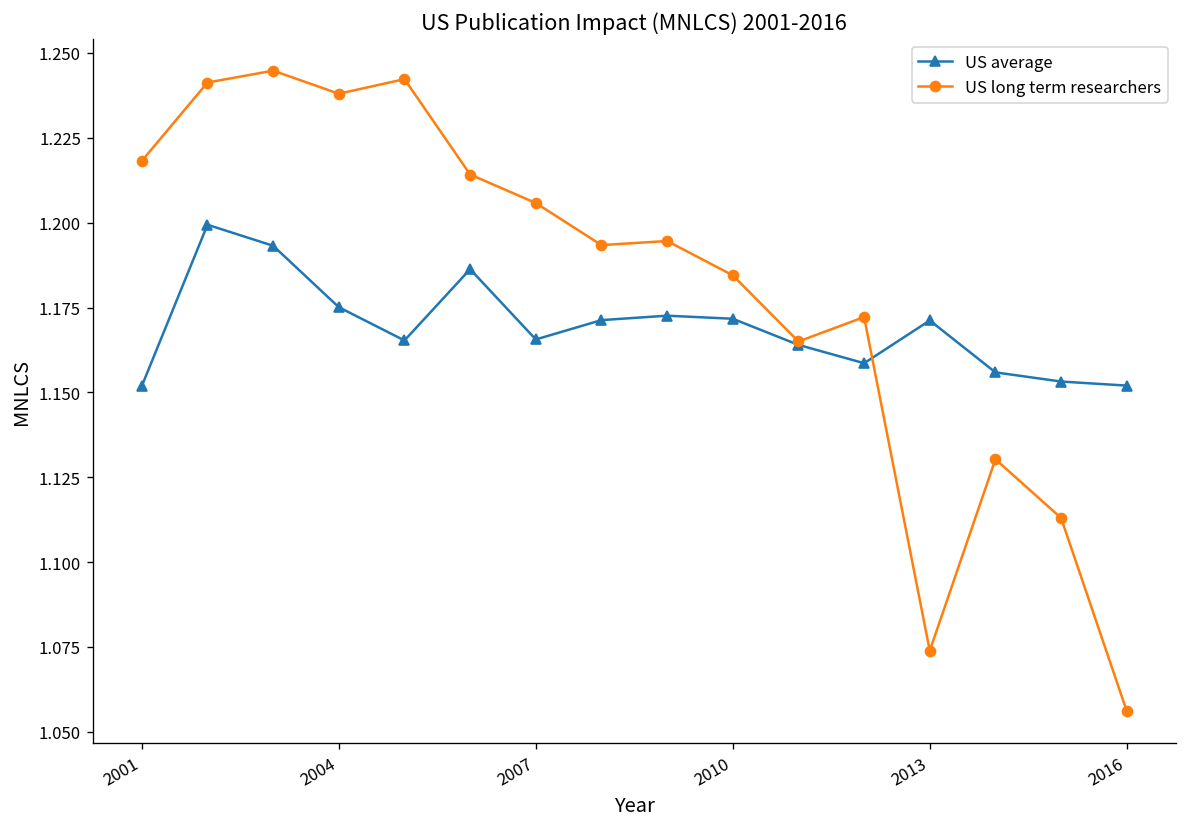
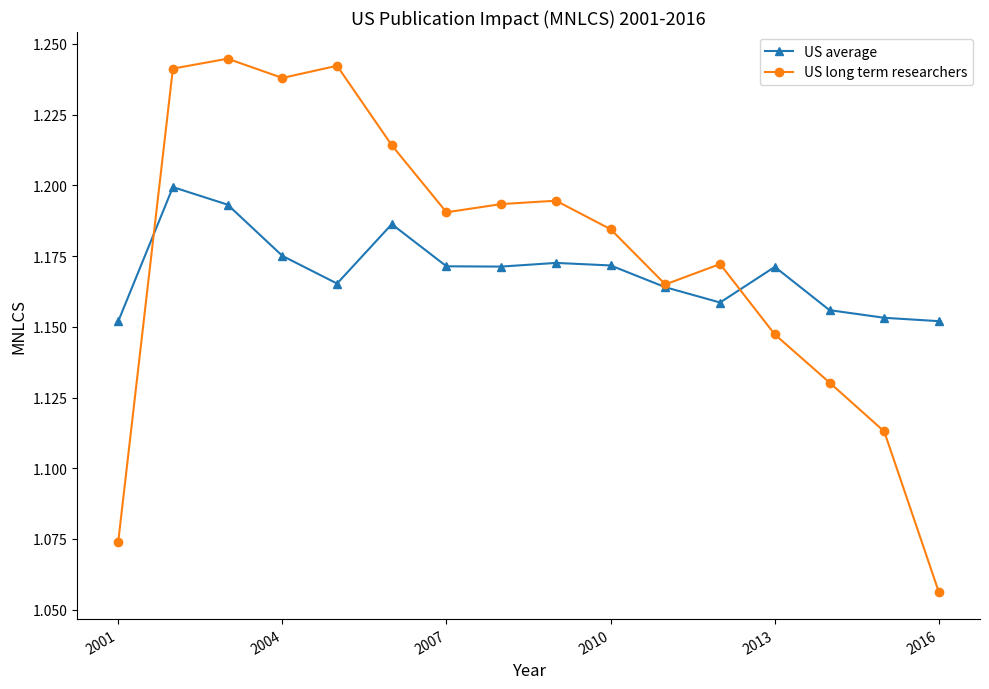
US long term researchers, 2001: 1.218 -> 1.074
US average, 2007: 1.166 -> 1.171
US long term researchers, 2007: 1.206 -> 1.191
US long term researchers, 2013: 1.074 -> 1.147
